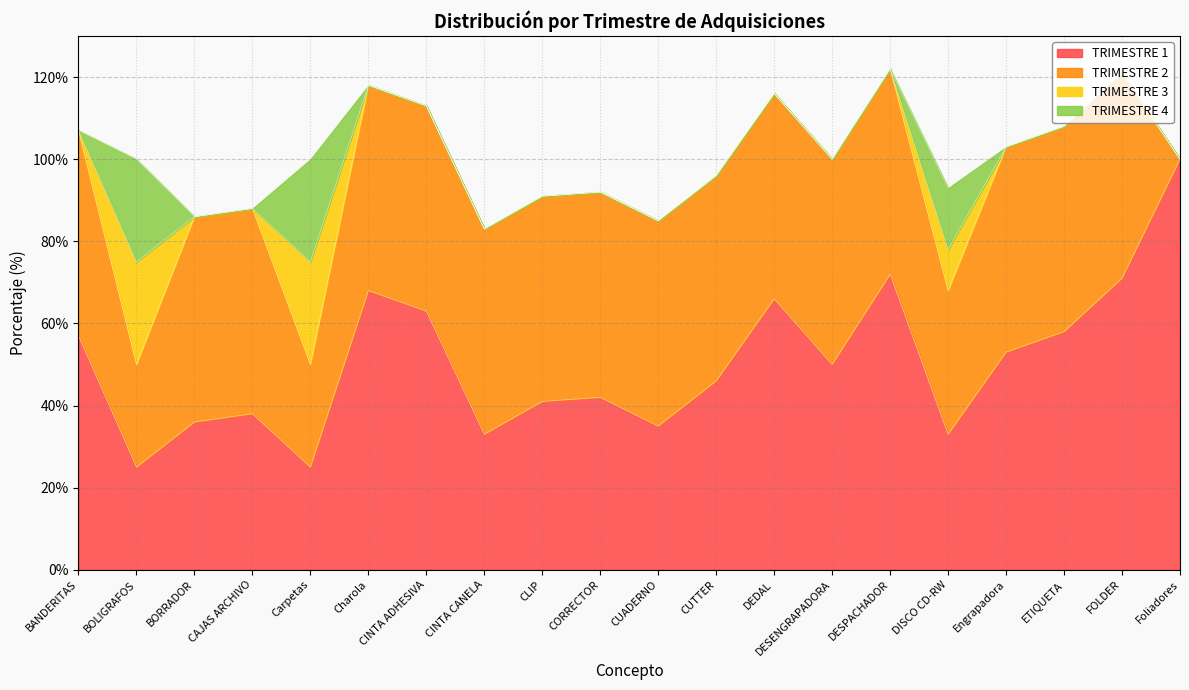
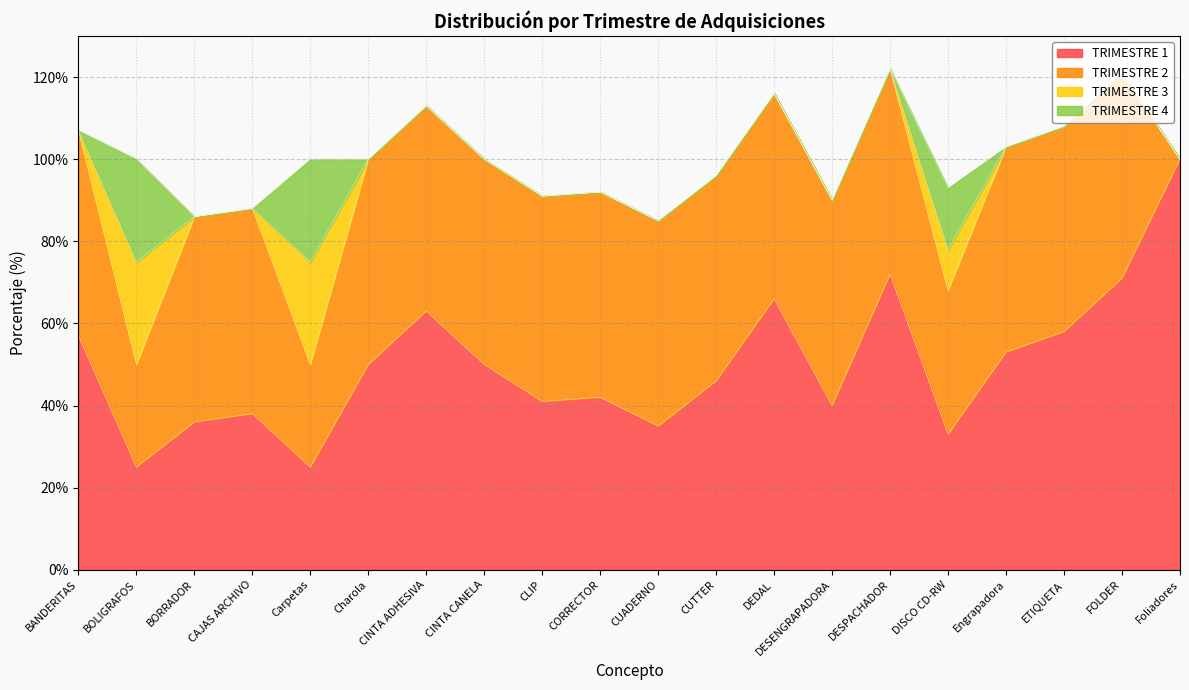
TRIMESTRE 1, Charola: 68% -> 50%
TRIMESTRE 1, CINTA CANELA: 33% -> 50%
TRIMESTRE 1, DESENGRAPADORA: 50% -> 40%
